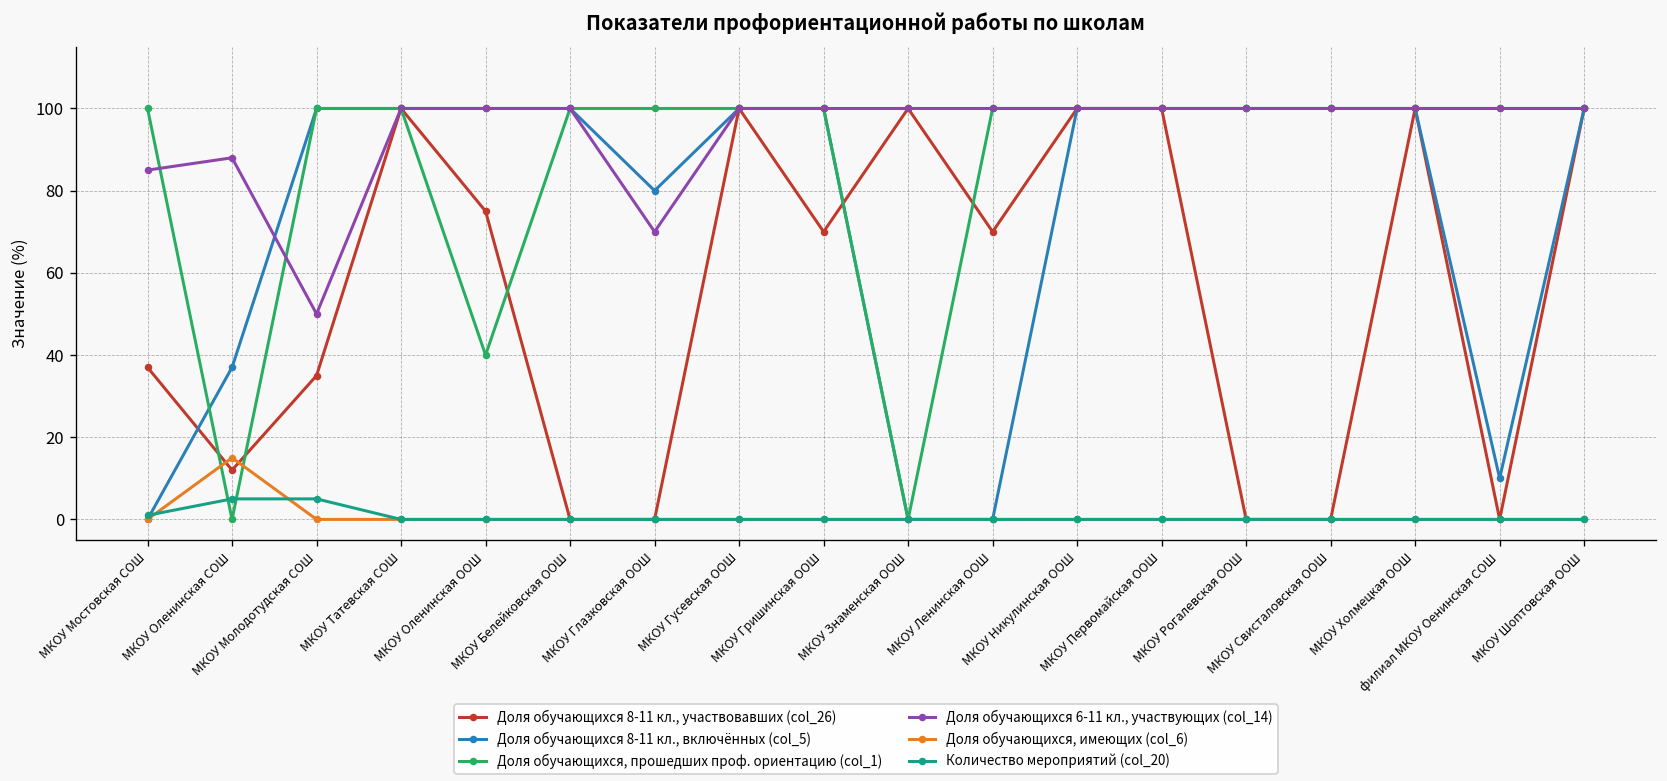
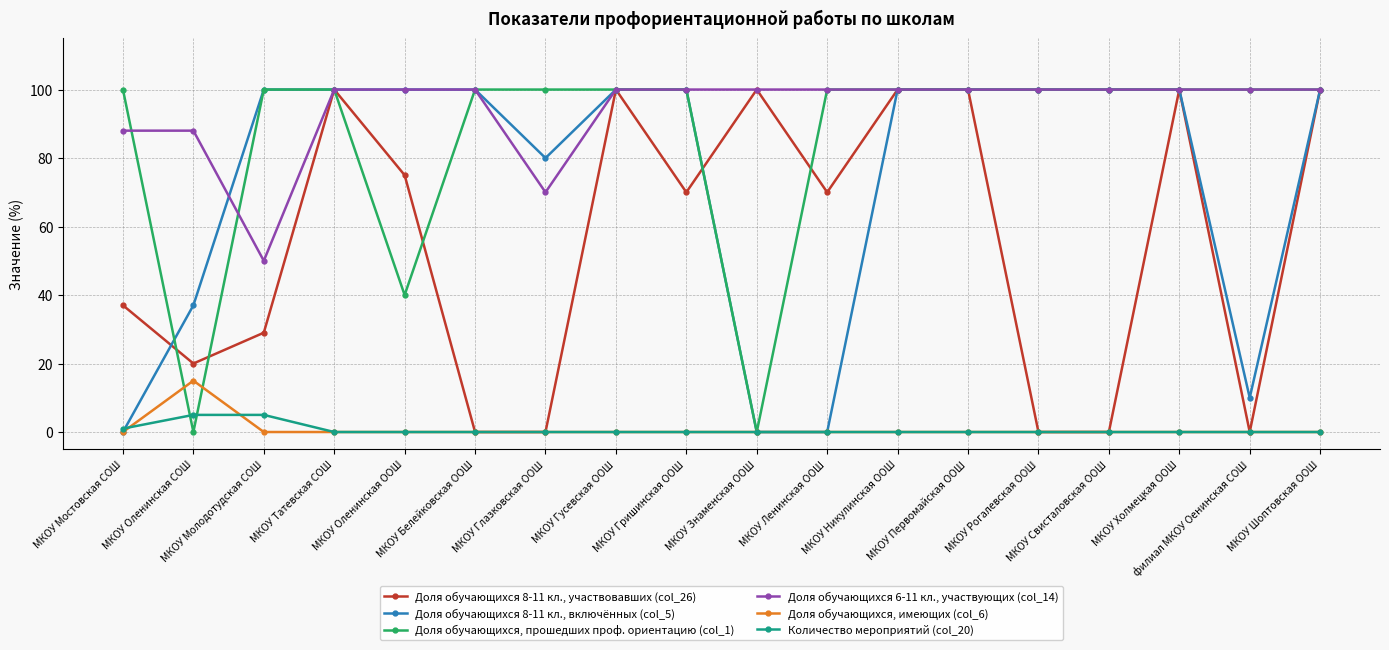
Доля обучающихся 6-11 кл., участвующих (col_14), МКОУ Мостовская СОШ: 85 -> 88
Доля обучающихся 8-11 кл., участвовавших (col_26), МКОУ Оленинская СОШ: 12 -> 20
Доля обучающихся 8-11 кл., участвовавших (col_26), МКОУ Молодотудская СОШ: 35 -> 29
